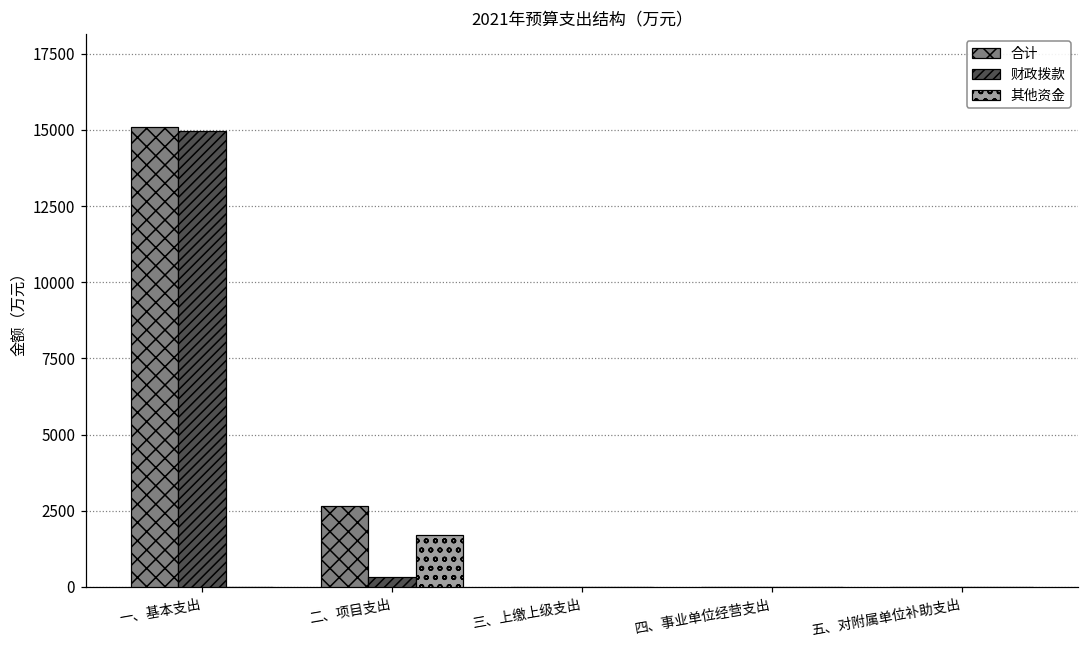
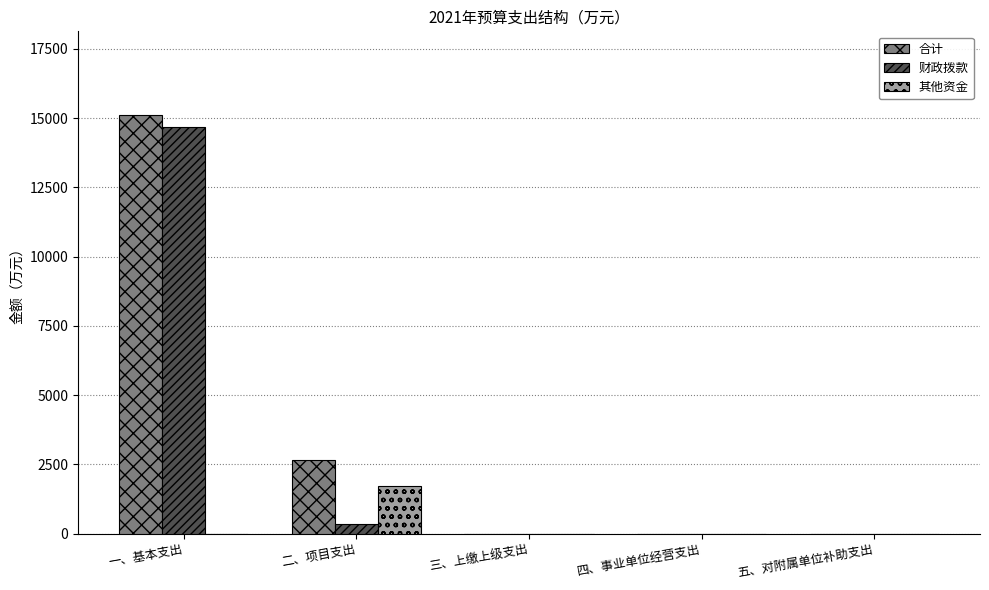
财政拨款, 一、基本支出: 15000 -> 14700
